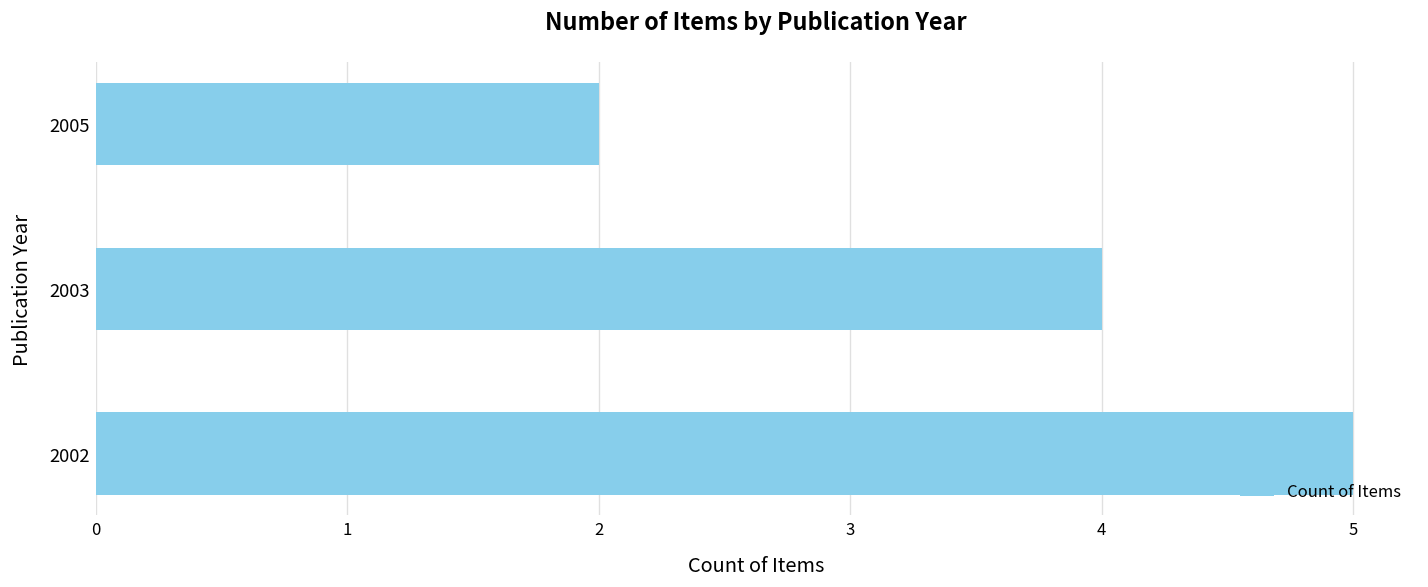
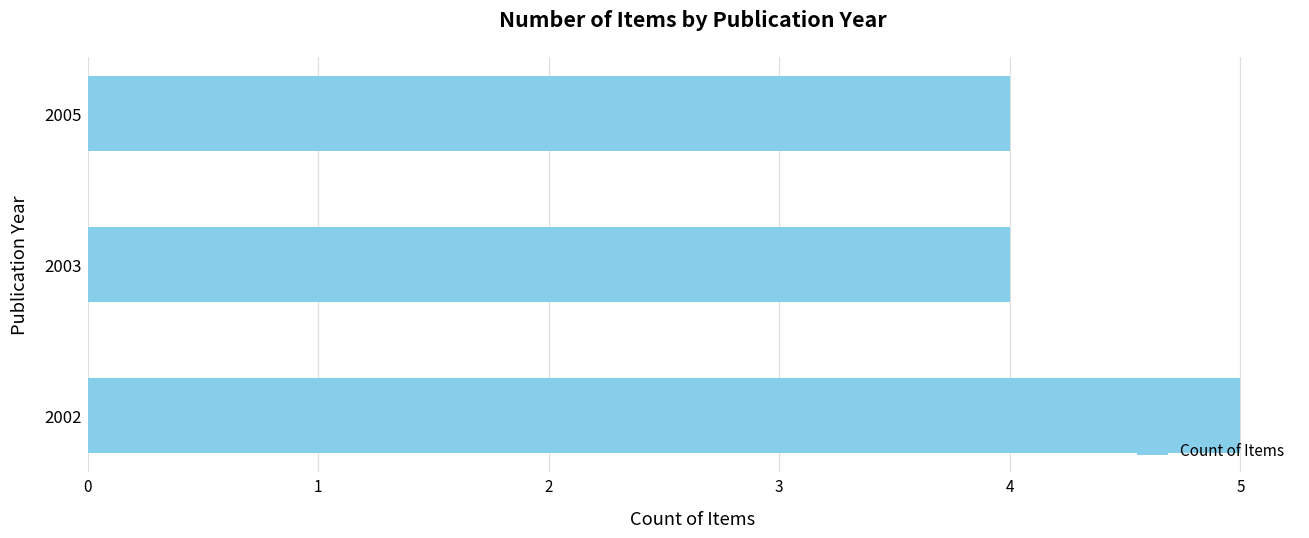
2005: 2 -> 4
